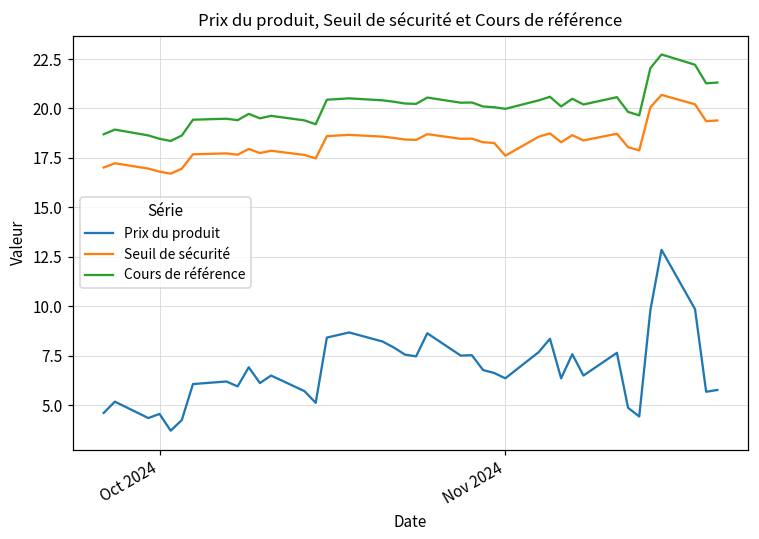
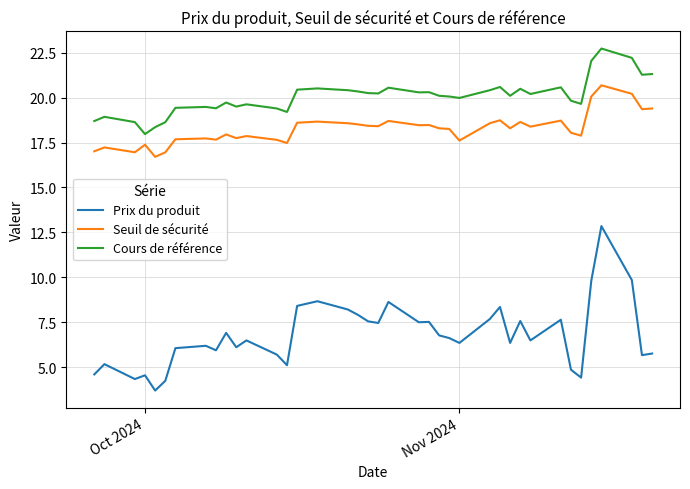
Seuil de sécurité, Oct 2024: 16.8 -> 17.4
Cours de référence, Oct 2024: 18.5 -> 18.0
